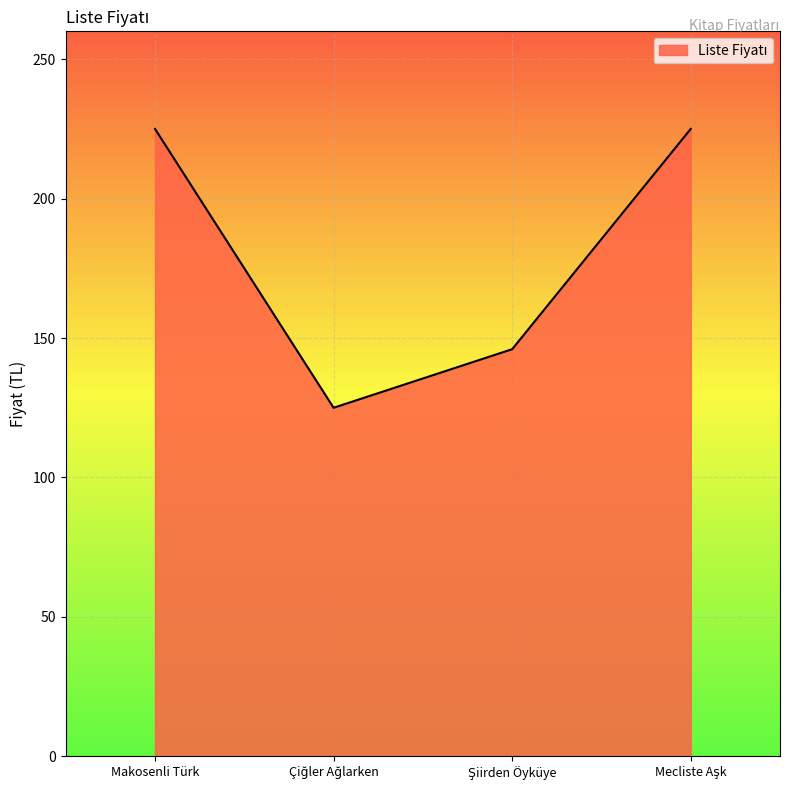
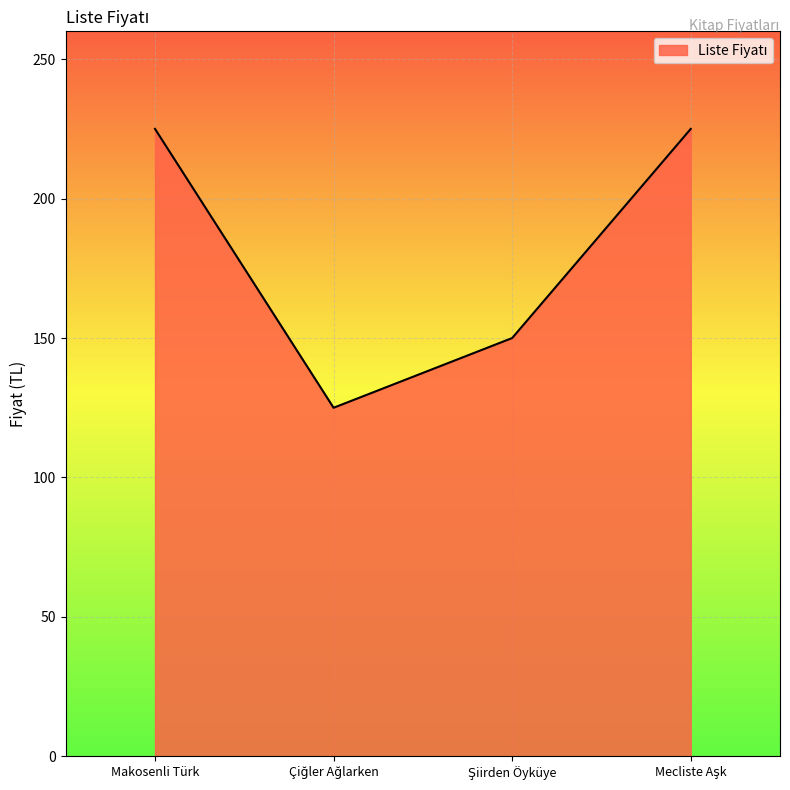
Şiirden Öyküye: 146 -> 150
